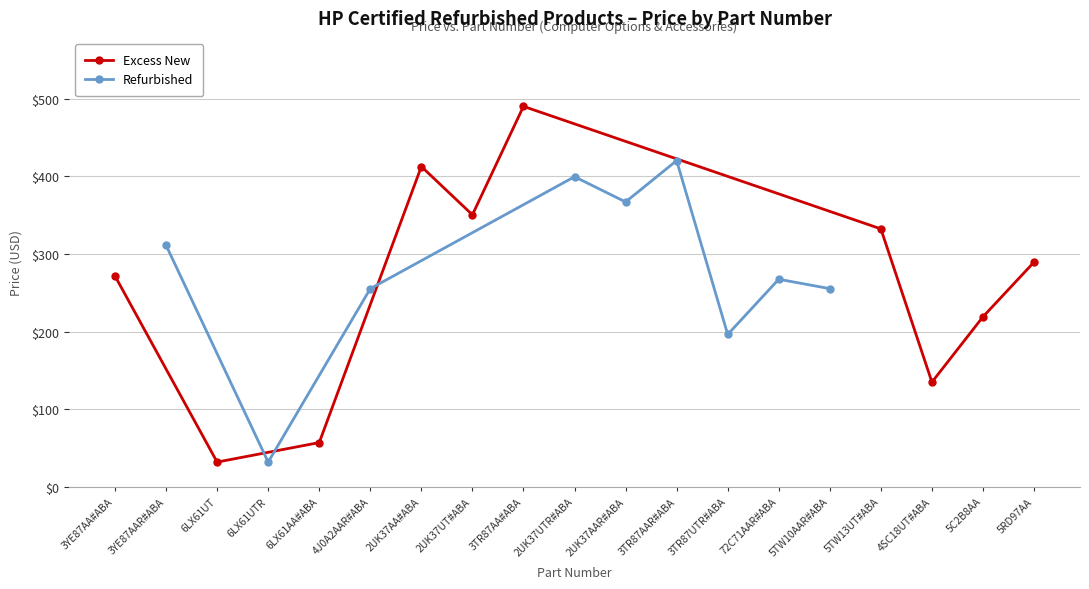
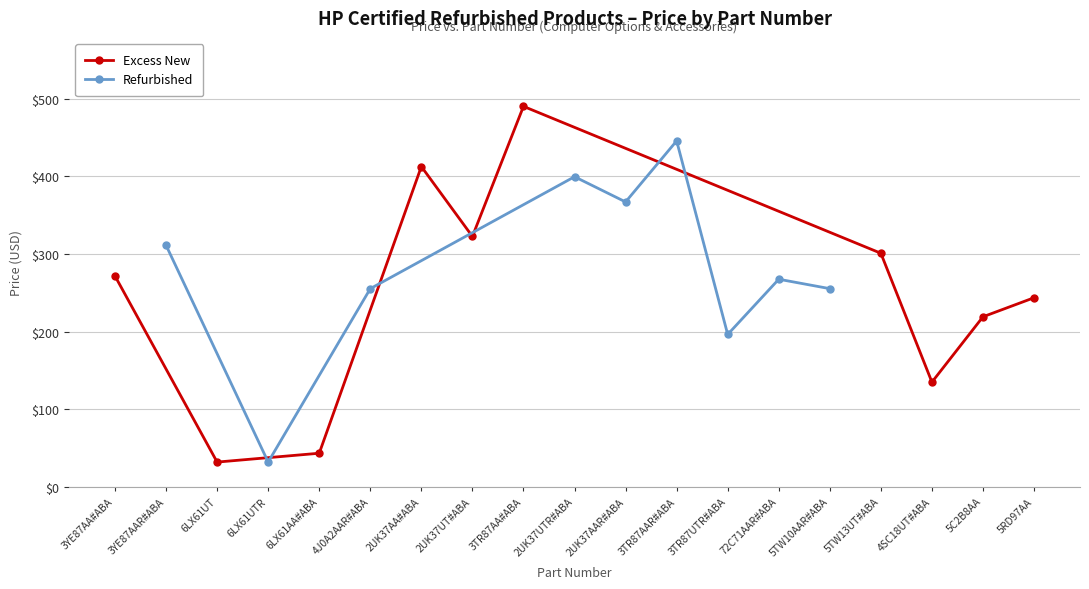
Excess New, 6LX61AA#ABA: $60 -> $40
Excess New, 2UK37UT#ABA: $350 -> $320
Refurbished, 3TR87AAR#ABA: $420 -> $450
Excess New, 5TW13UT#ABA: $330 -> $300
Excess New, 5RD97AA: $290 -> $240
